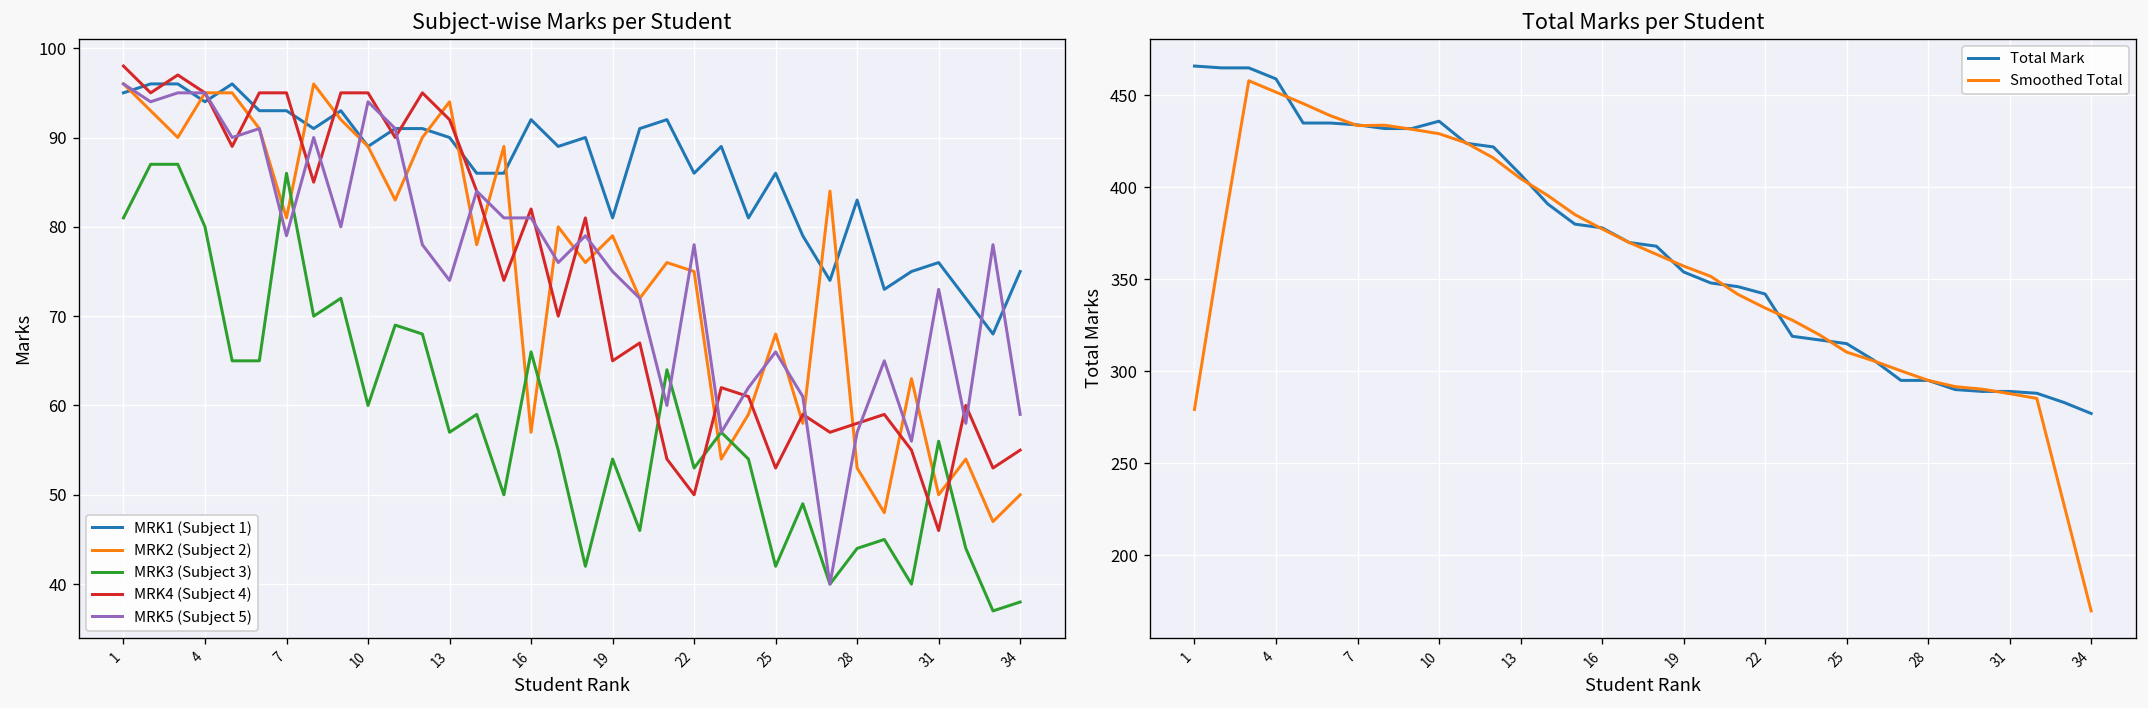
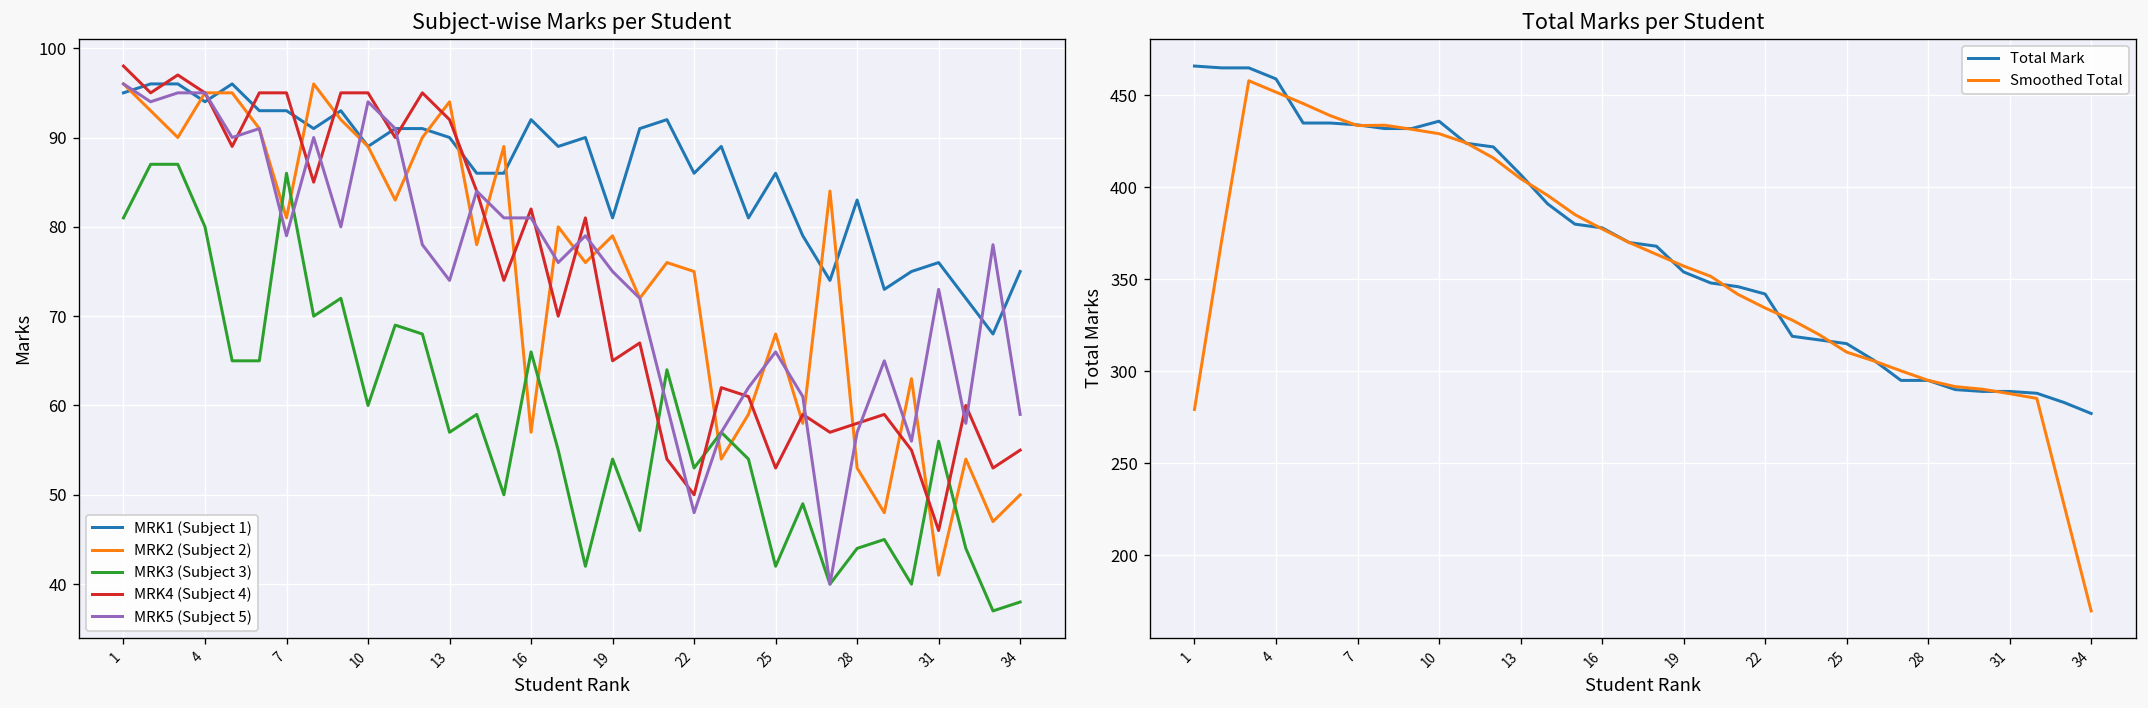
Subject-wise Marks per Student, MRK5 (Subject 5), 22: 78 -> 48
Subject-wise Marks per Student, MRK2 (Subject 2), 31: 50 -> 41
